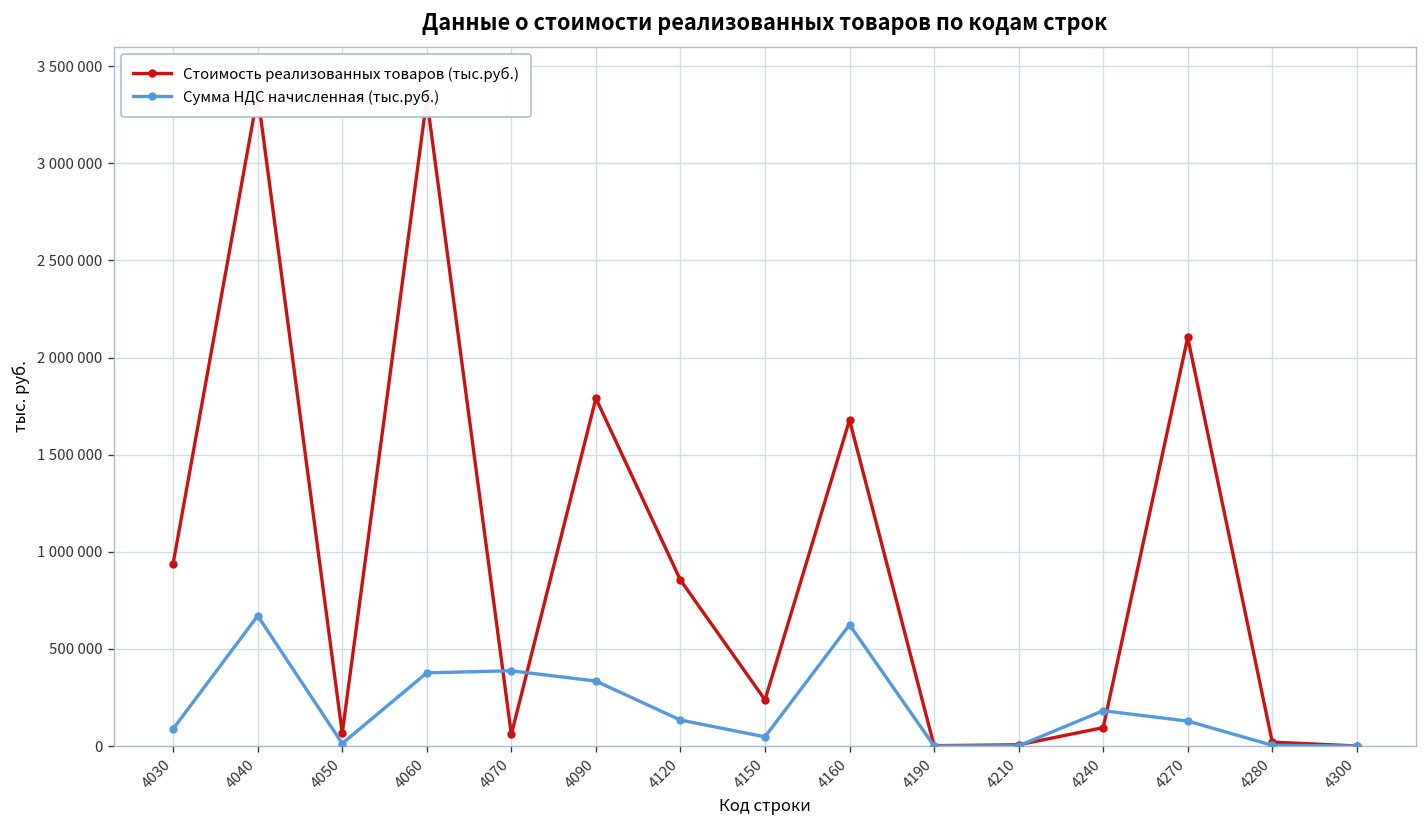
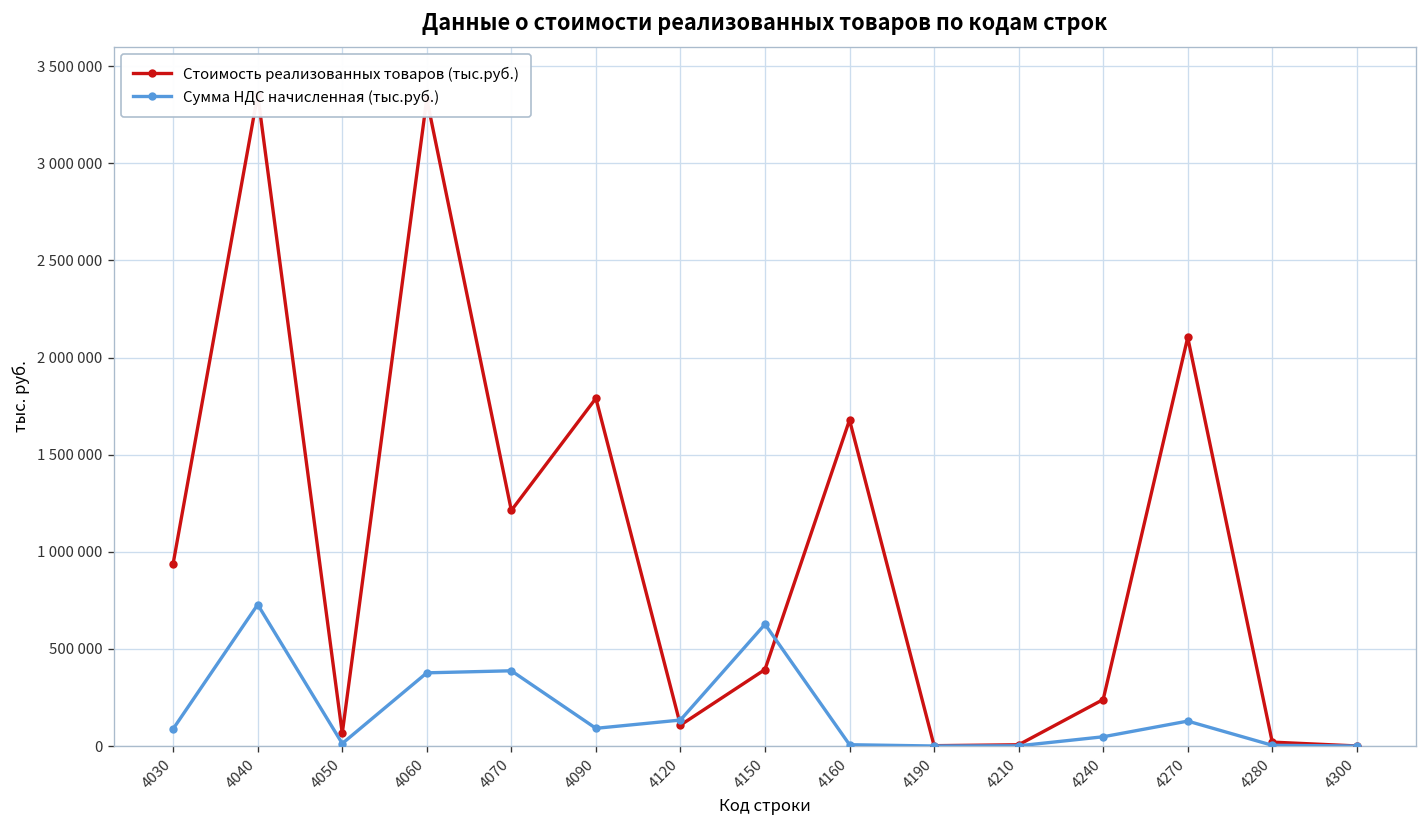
Сумма НДС начисленная (тыс.руб.), 4040: 670000 -> 730000
Стоимость реализованных товаров (тыс.руб.), 4070: 60000 -> 1210000
Сумма НДС начисленная (тыс.руб.), 4090: 330000 -> 90000
Стоимость реализованных товаров (тыс.руб.), 4120: 850000 -> 110000
Стоимость реализованных товаров (тыс.руб.), 4150: 240000 -> 390000
Сумма НДС начисленная (тыс.руб.), 4150: 50000 -> 630000
Сумма НДС начисленная (тыс.руб.), 4160: 620000 -> 10000
Стоимость реализованных товаров (тыс.руб.), 4240: 90000 -> 240000
Сумма НДС начисленная (тыс.руб.), 4240: 180000 -> 50000
